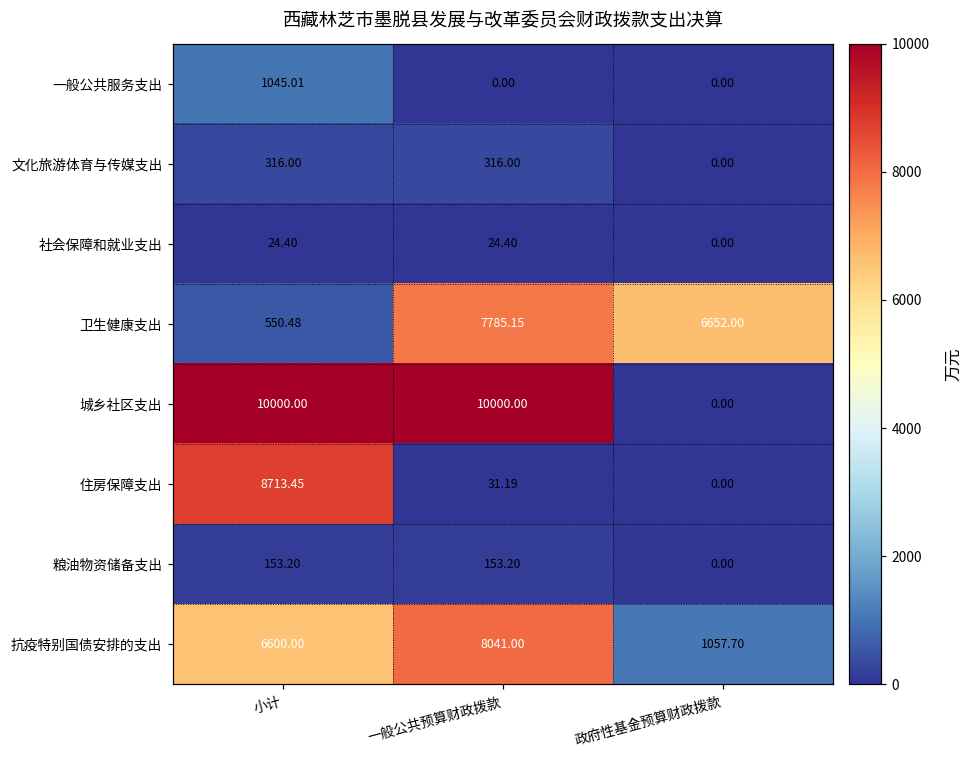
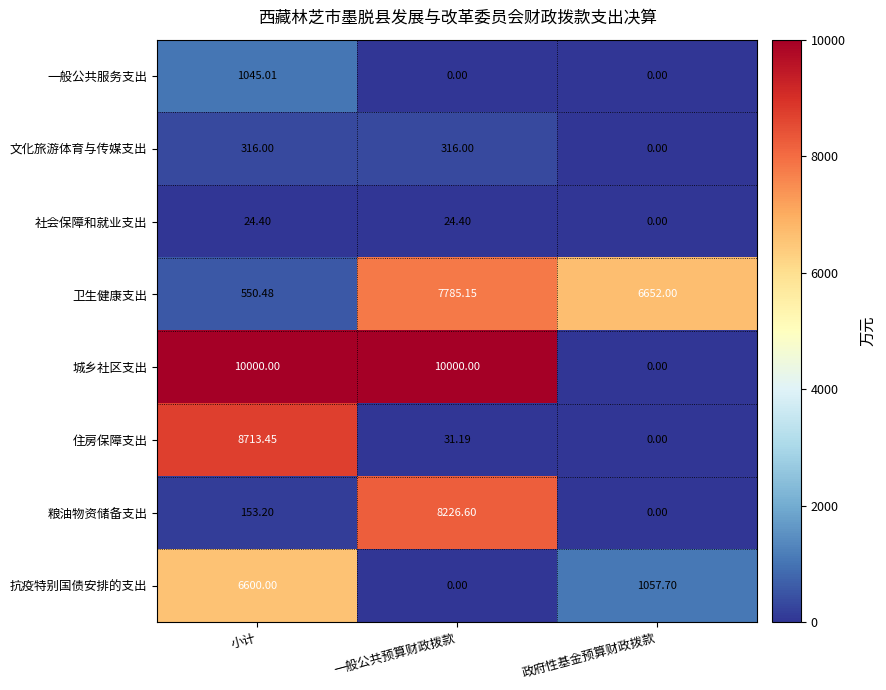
粮油物资储备支出, 一般公共预算财政拨款: 153.20 -> 8226.60
抗疫特别国债安排的支出, 一般公共预算财政拨款: 8041.00 -> 0.00
